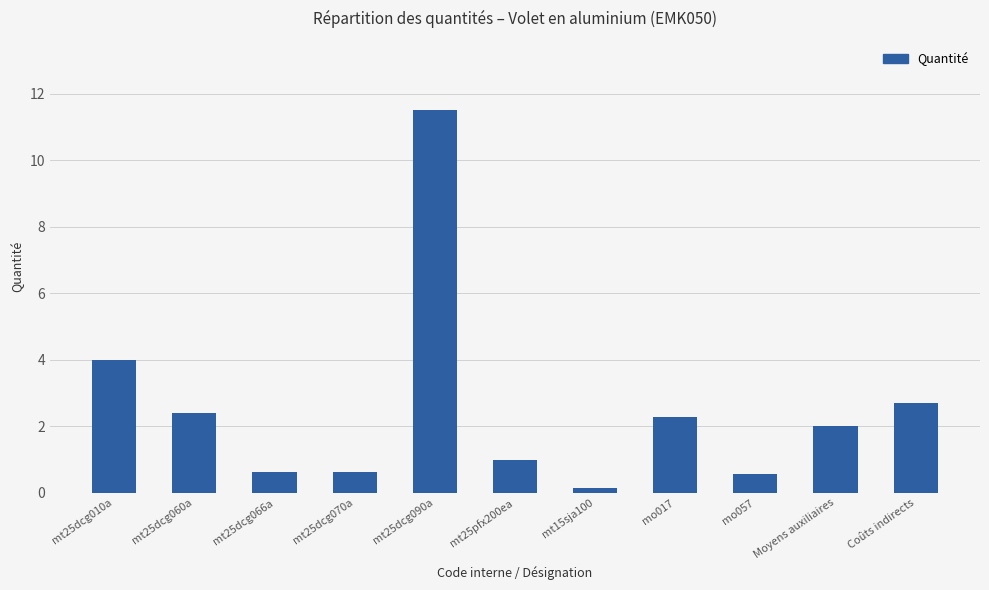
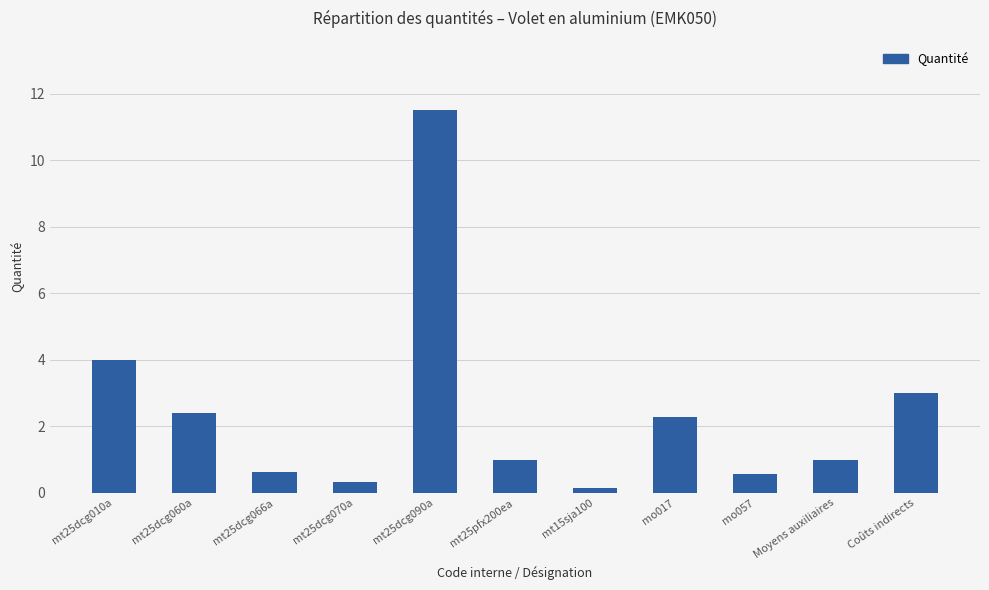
mt25dcg070a: 0.6 -> 0.3
Moyens auxiliaires: 2 -> 1
Coûts indirects: 2.7 -> 3.0
